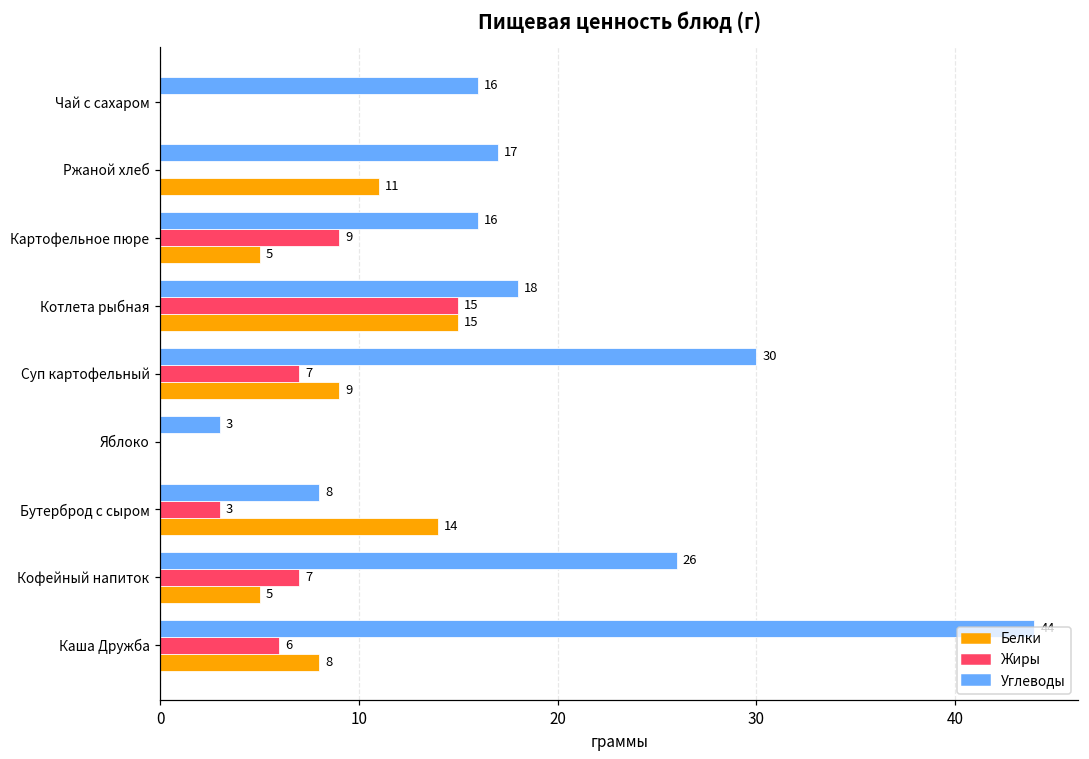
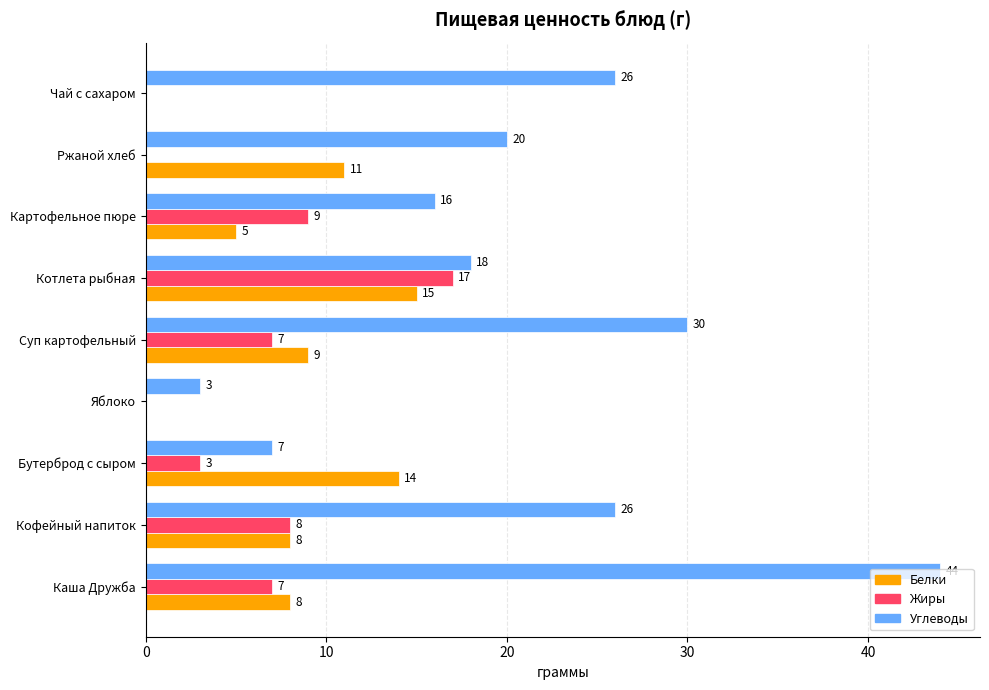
Углеводы, Чай с сахаром: 16 -> 26
Углеводы, Ржаной хлеб: 17 -> 20
Жиры, Котлета рыбная: 15 -> 17
Углеводы, Бутерброд с сыром: 8 -> 7
Жиры, Кофейный напиток: 7 -> 8
Белки, Кофейный напиток: 5 -> 8
Жиры, Каша Дружба: 6 -> 7
